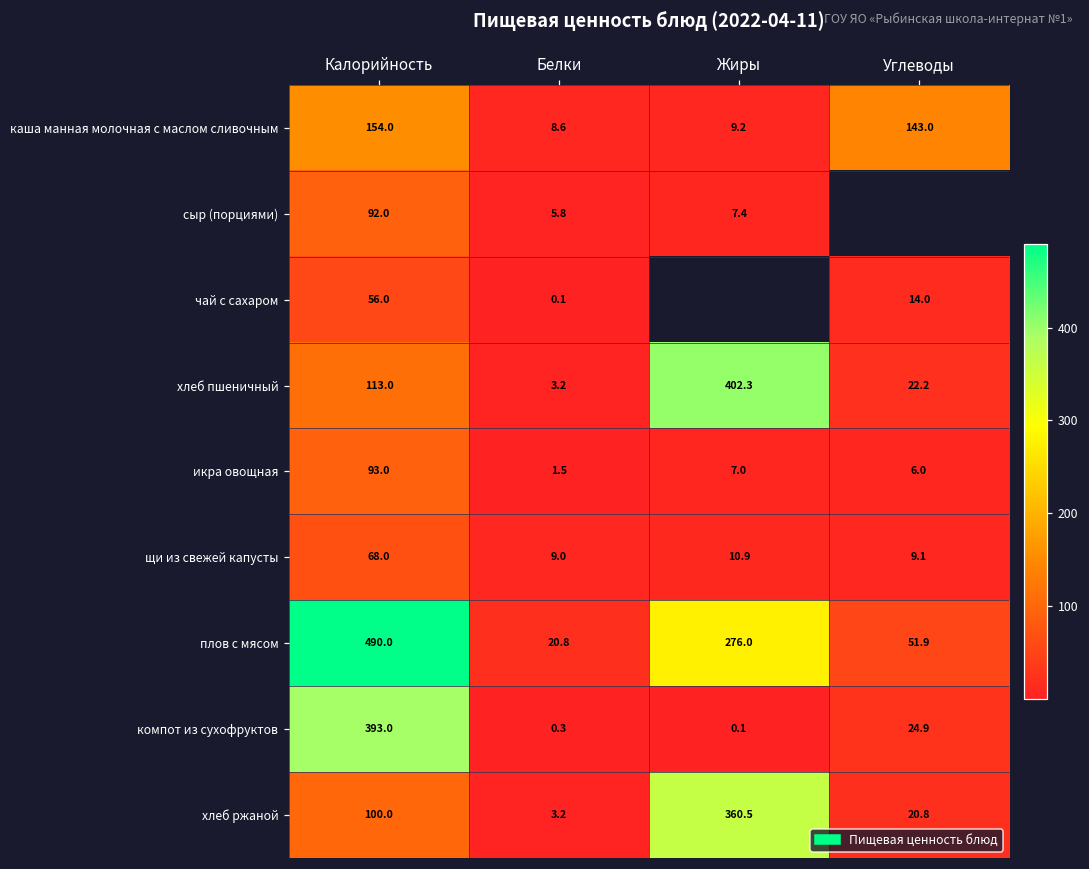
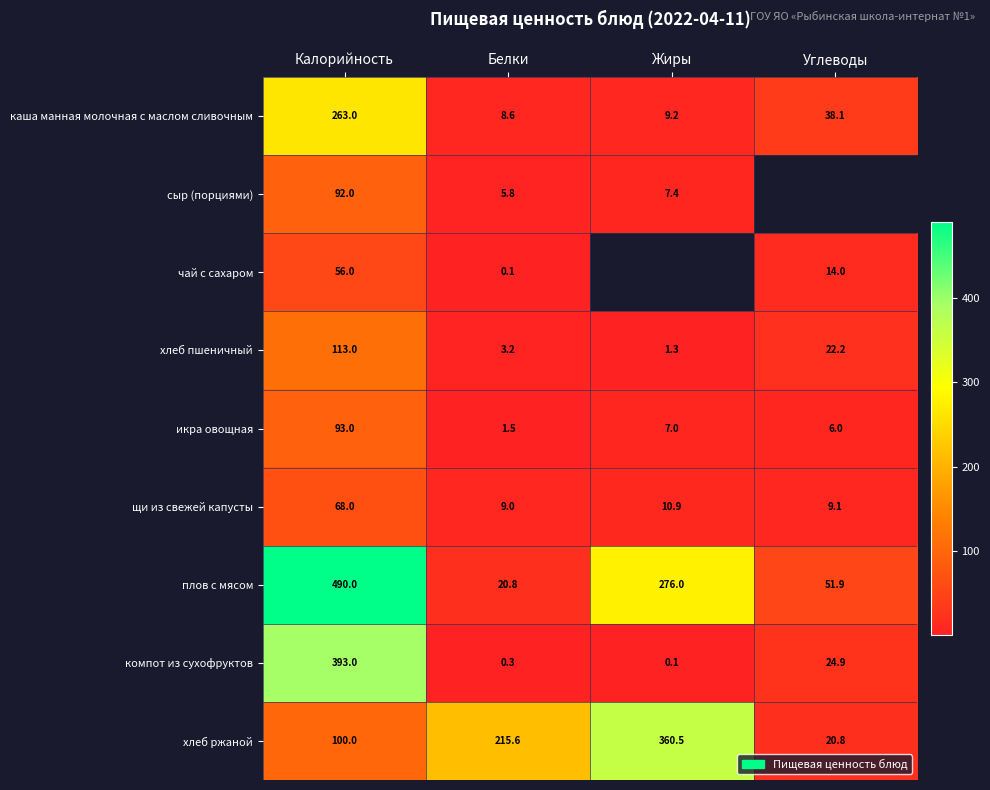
каша манная молочная с маслом сливочным, Калорийность: 154.0 -> 263.0
каша манная молочная с маслом сливочным, Углеводы: 143.0 -> 38.1
хлеб пшеничный, Жиры: 402.3 -> 1.3
хлеб ржаной, Белки: 3.2 -> 215.6
